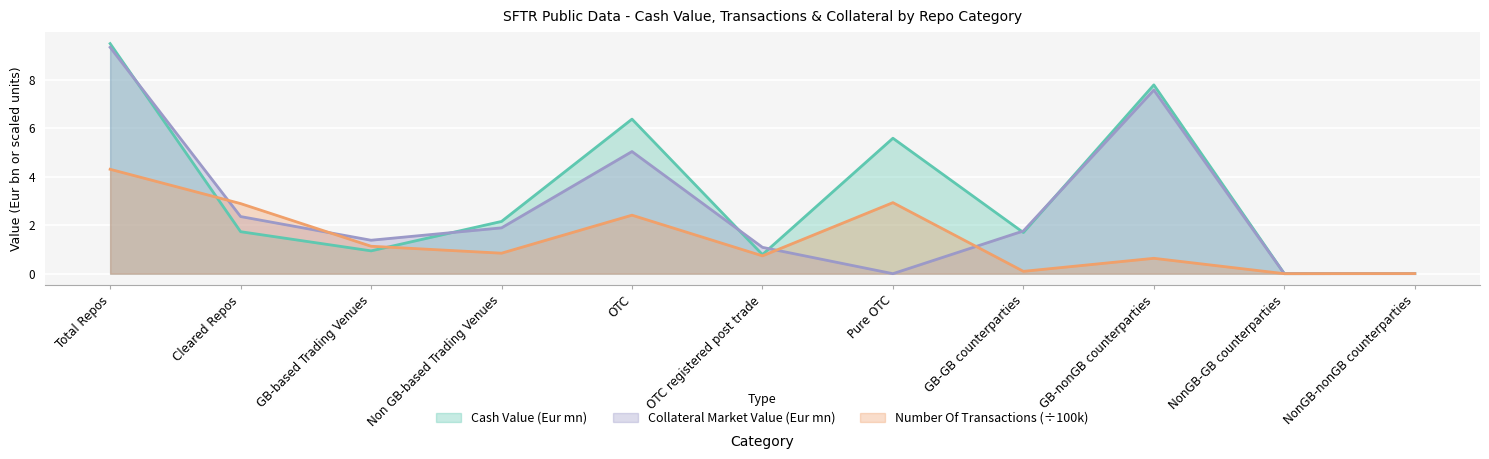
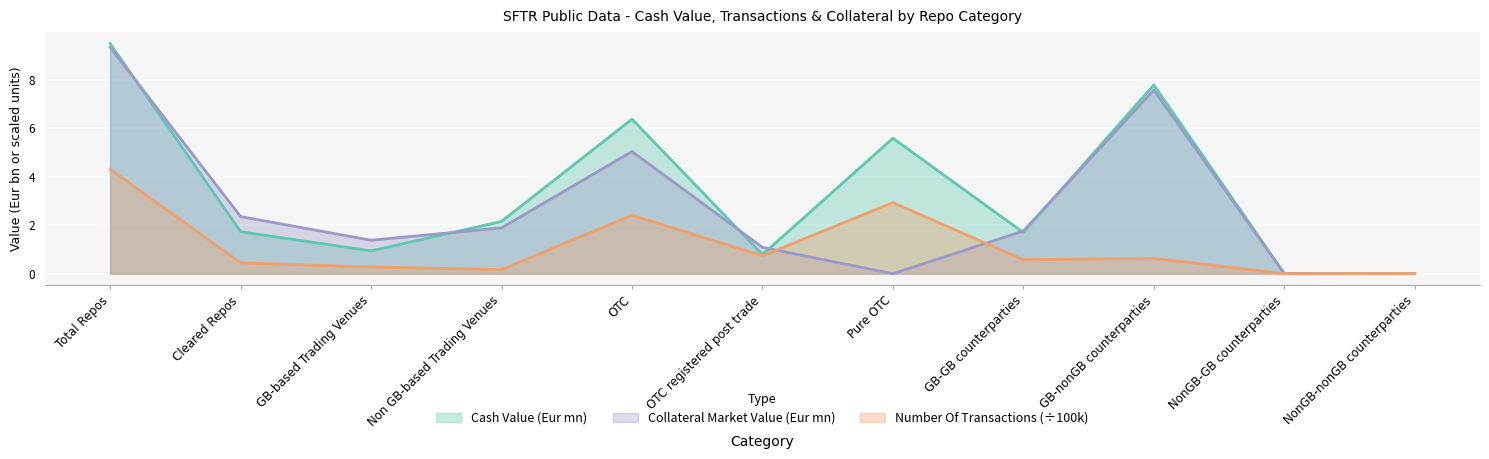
Number Of Transactions (÷100k), Cleared Repos: 2.9 -> 0.4
Number Of Transactions (÷100k), GB-based Trading Venues: 1.1 -> 0.3
Number Of Transactions (÷100k), Non GB-based Trading Venues: 0.8 -> 0.2
Number Of Transactions (÷100k), GB-GB counterparties: 0.1 -> 0.6
